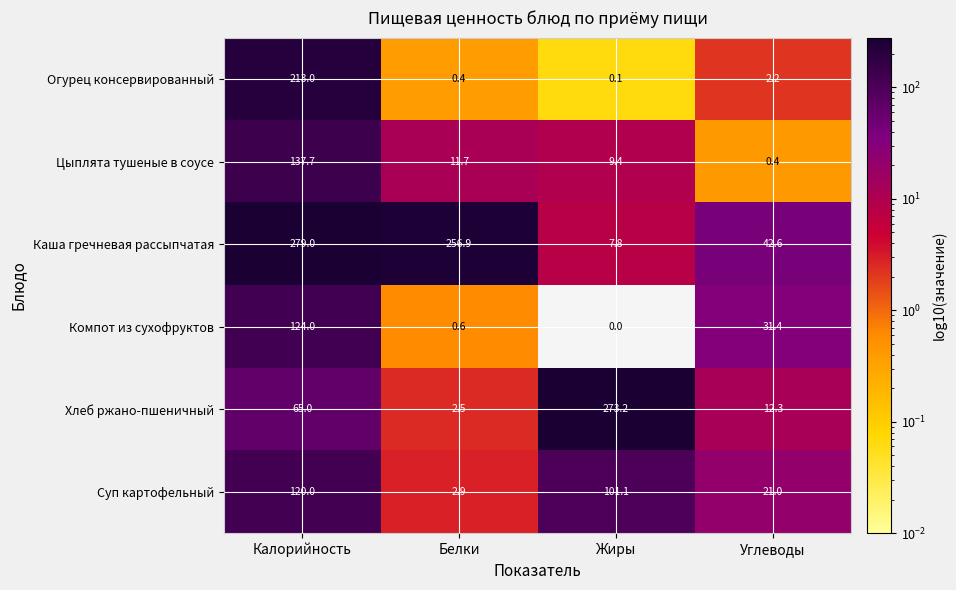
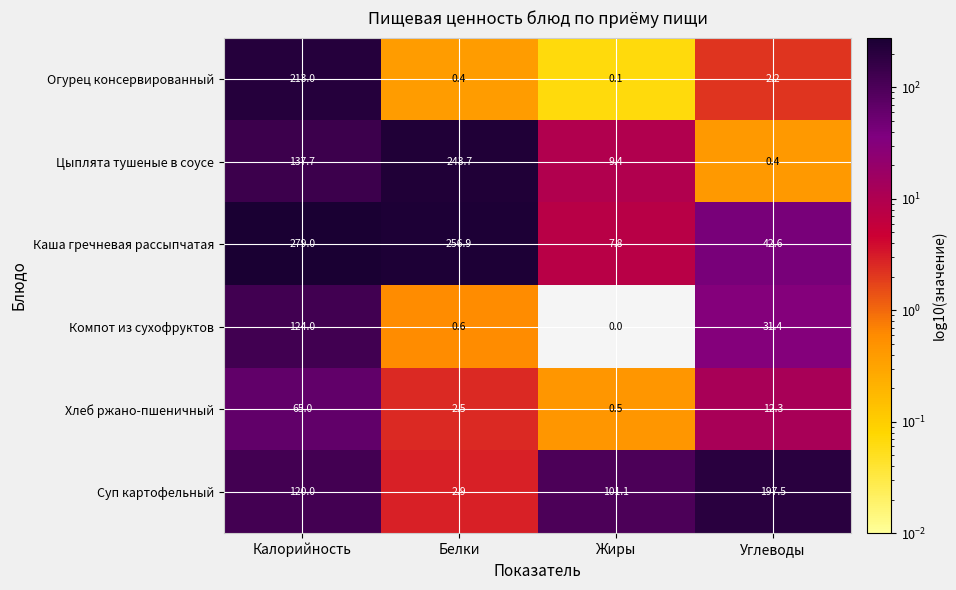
Цыплята тушеные в соусе, Белки: 11.7 -> 243.7
Хлеб ржано-пшеничный, Жиры: 273.2 -> 0.5
Суп картофельный, Углеводы: 21.0 -> 197.5
